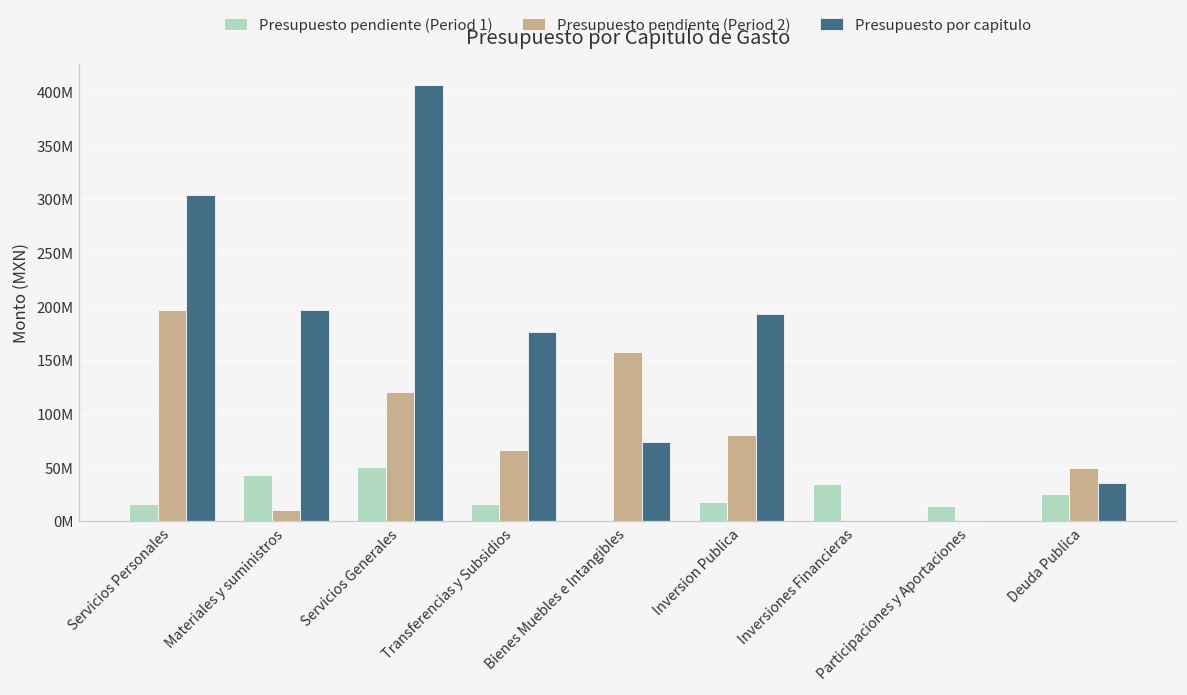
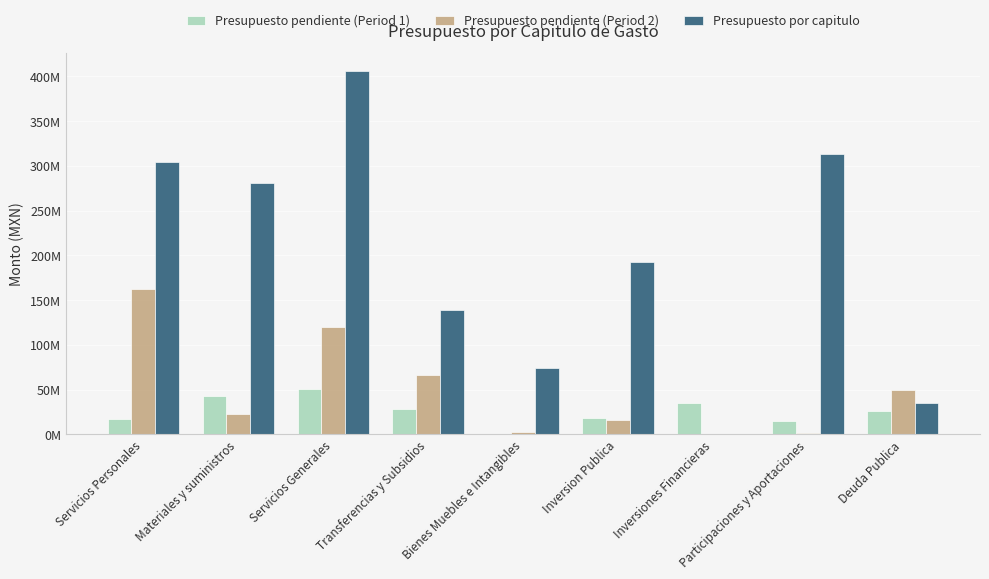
Presupuesto pendiente (Period 2), Servicios Personales: 200000000 -> 160000000
Presupuesto pendiente (Period 2), Materiales y suministros: 10000000 -> 20000000
Presupuesto por capitulo, Materiales y suministros: 200000000 -> 280000000
Presupuesto pendiente (Period 1), Transferencias y Subsidios: 20000000 -> 30000000
Presupuesto por capitulo, Transferencias y Subsidios: 180000000 -> 140000000
Presupuesto pendiente (Period 2), Bienes Muebles e Intangibles: 160000000 -> 0
Presupuesto pendiente (Period 2), Inversion Publica: 80000000 -> 20000000
Presupuesto por capitulo, Participaciones y Aportaciones: 0 -> 310000000
